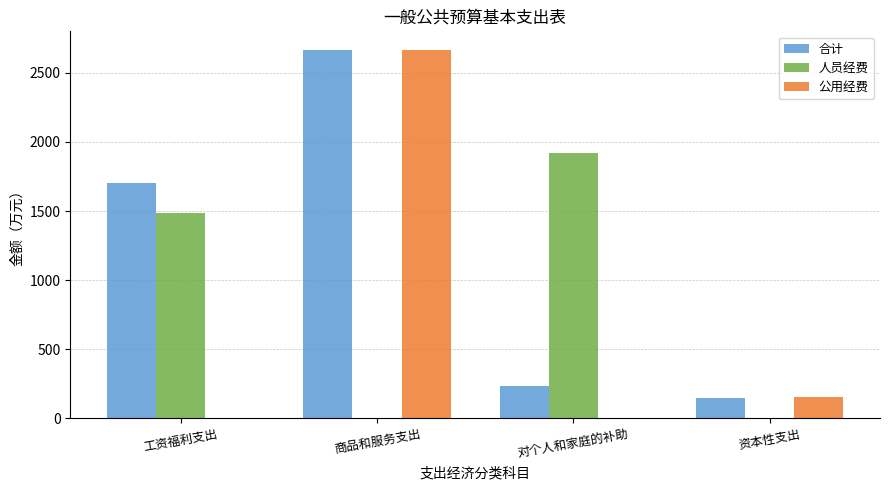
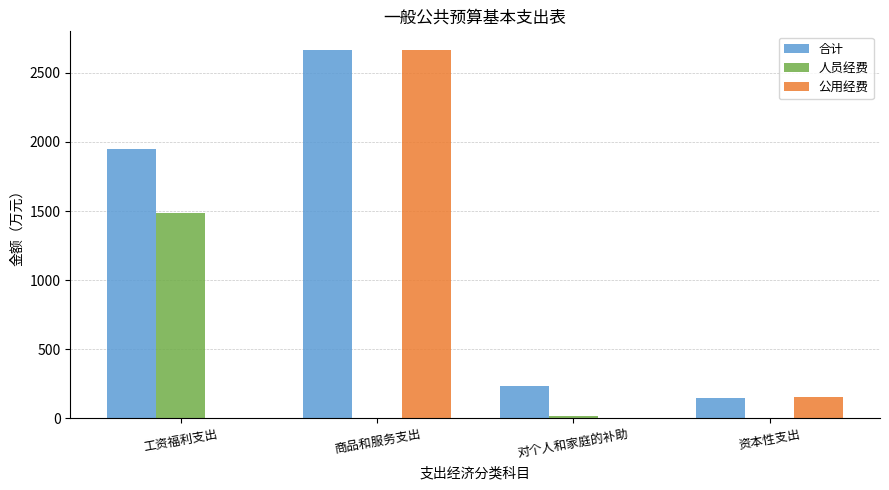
合计, 工资福利支出: 1700 -> 1950
人员经费, 对个人和家庭的补助: 1920 -> 20
